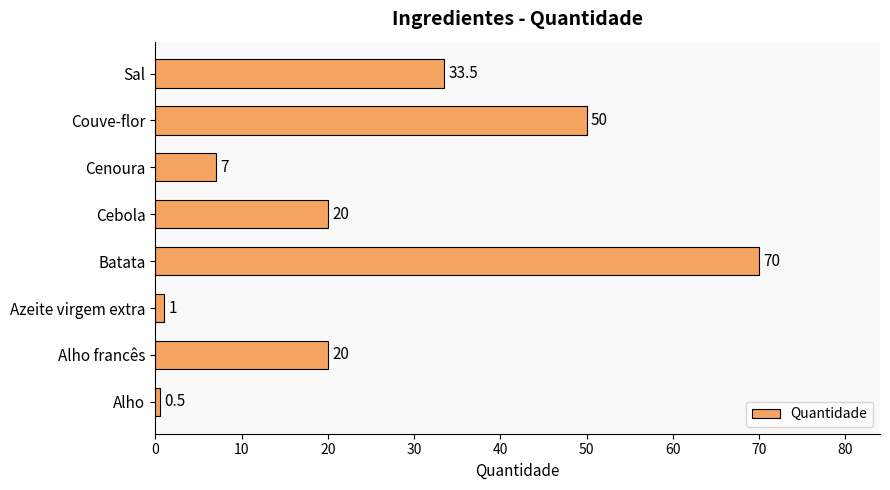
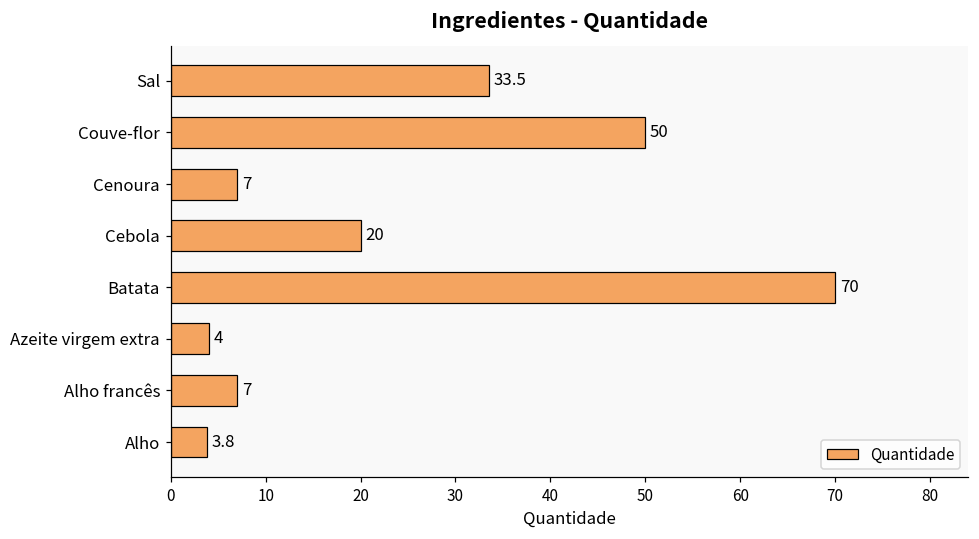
Azeite virgem extra: 1 -> 4
Alho francês: 20 -> 7
Alho: 0.5 -> 3.8
